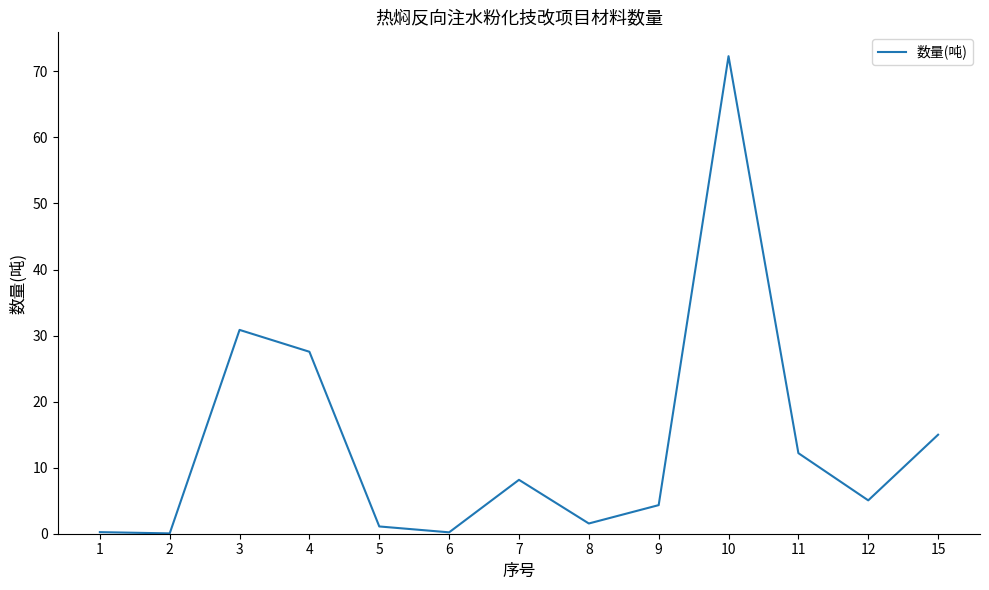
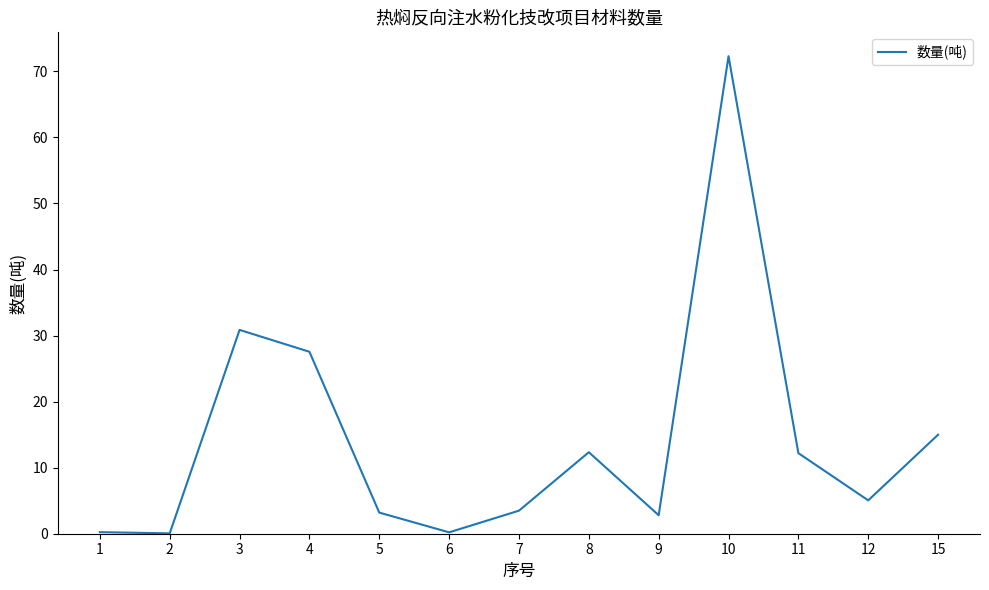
5: 1 -> 3
7: 8 -> 3
8: 2 -> 12
9: 4 -> 3
